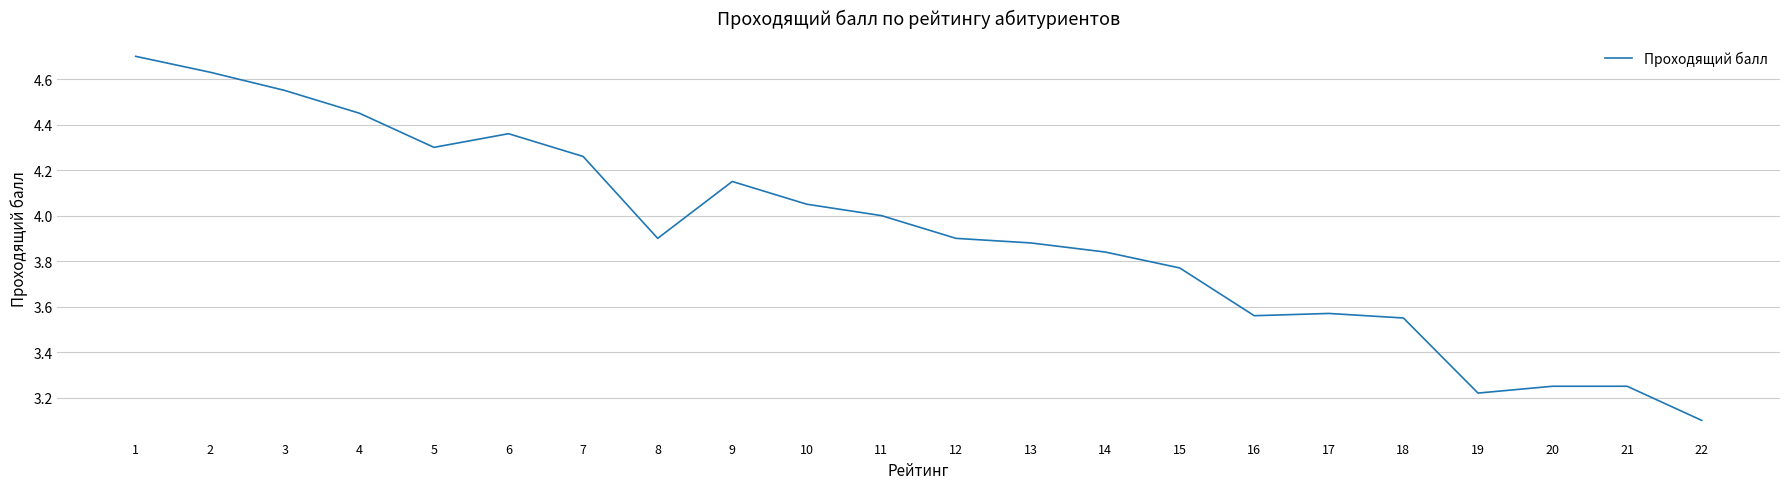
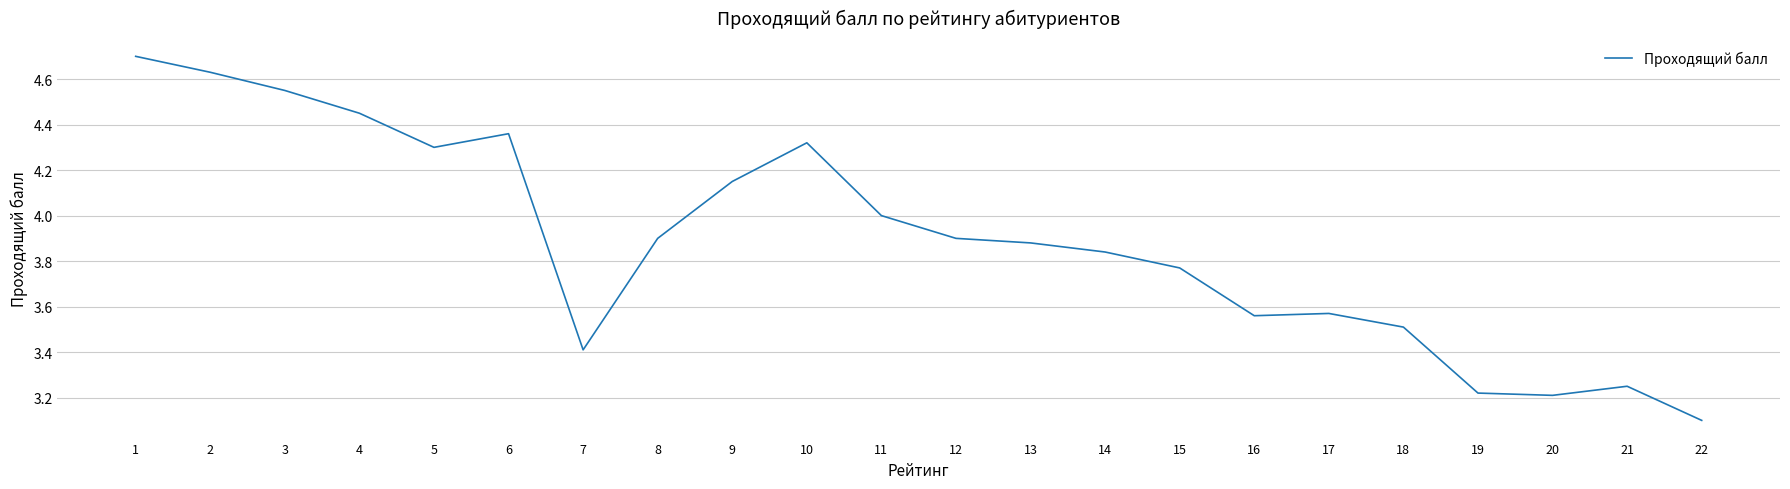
7: 4.26 -> 3.41
10: 4.05 -> 4.32
18: 3.55 -> 3.51
20: 3.25 -> 3.21
